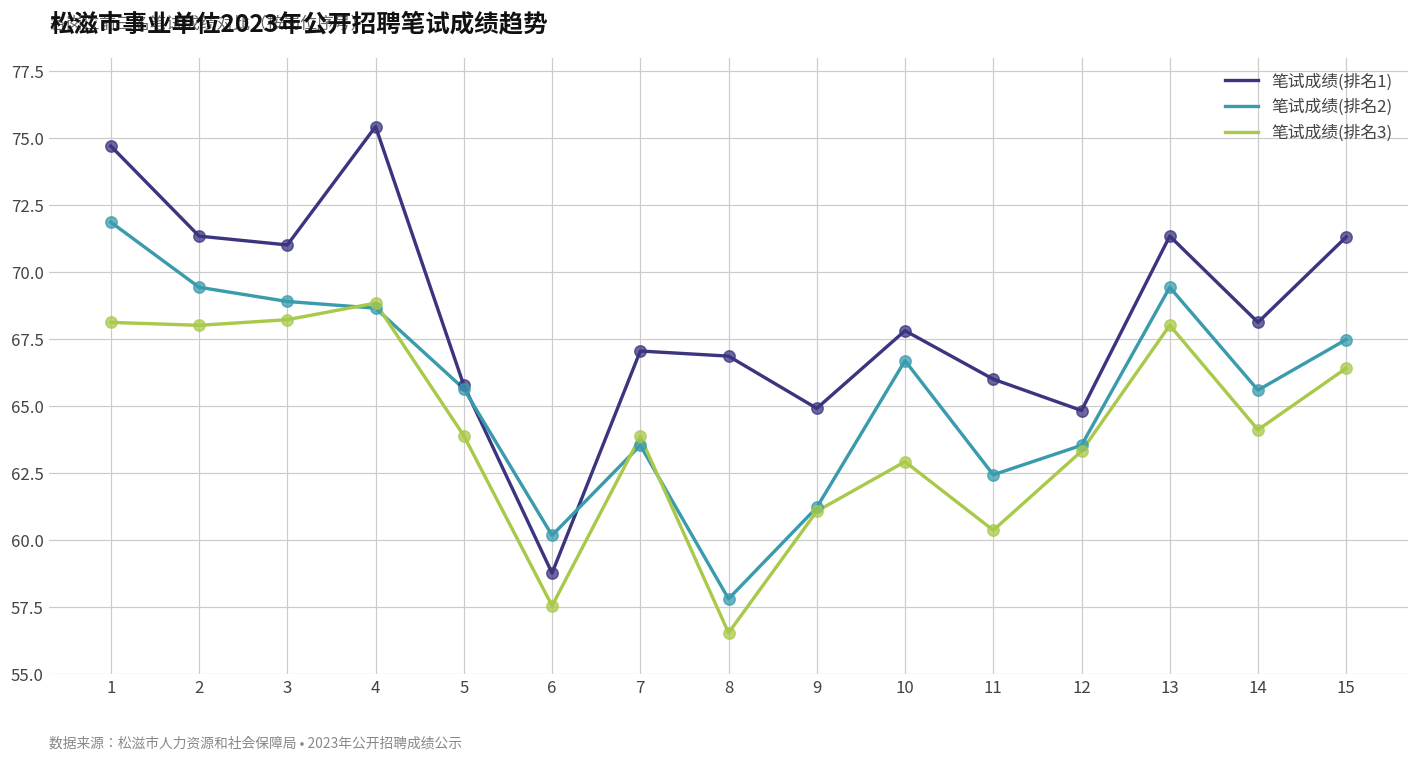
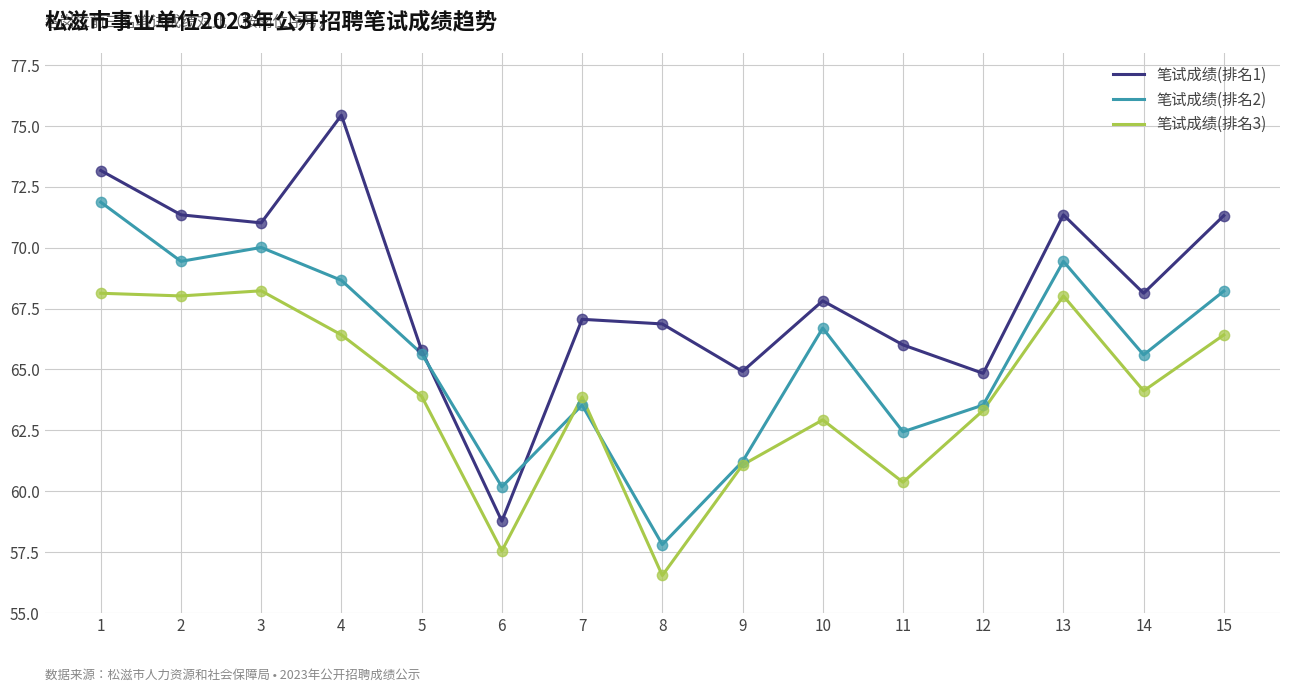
笔试成绩(排名1), 1: 74.7 -> 73.2
笔试成绩(排名2), 3: 68.9 -> 70.0
笔试成绩(排名3), 4: 68.9 -> 66.4
笔试成绩(排名2), 15: 67.5 -> 68.2
